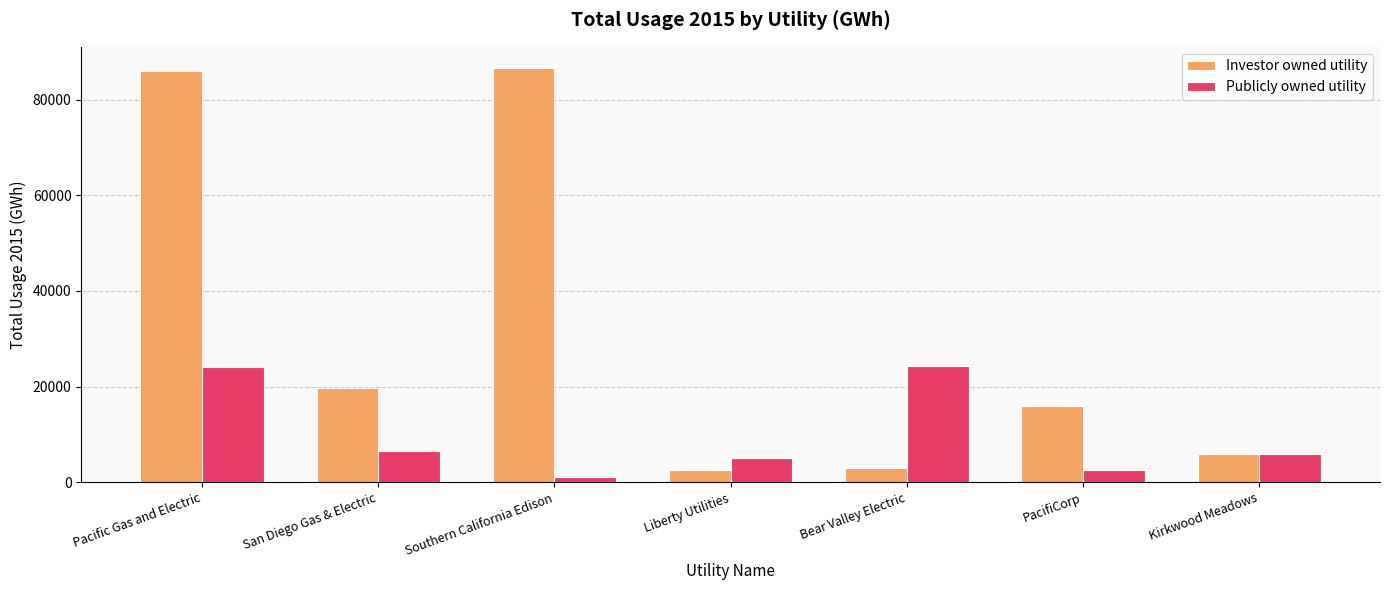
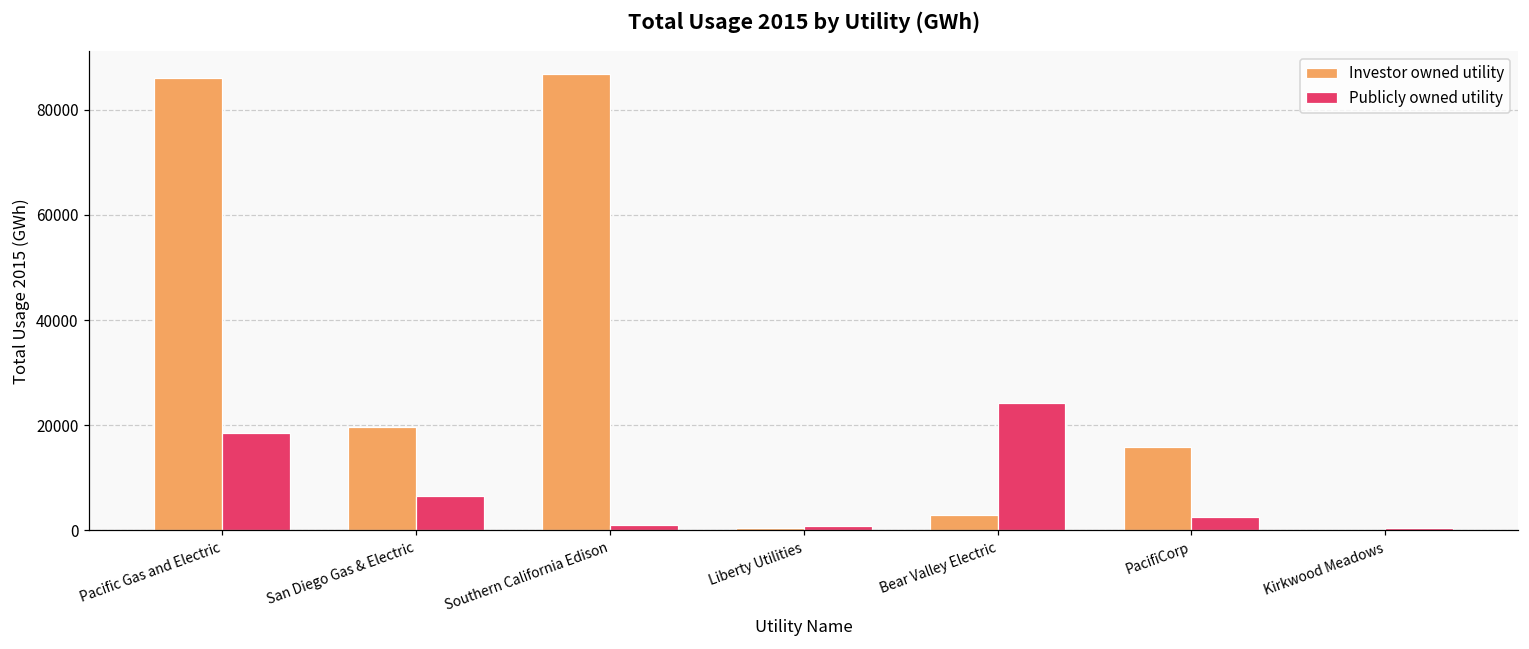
Publicly owned utility, Pacific Gas and Electric: 24000 -> 19000
Investor owned utility, Liberty Utilities: 3000 -> 1000
Publicly owned utility, Liberty Utilities: 5000 -> 1000
Investor owned utility, Kirkwood Meadows: 6000 -> 0
Publicly owned utility, Kirkwood Meadows: 6000 -> 0
